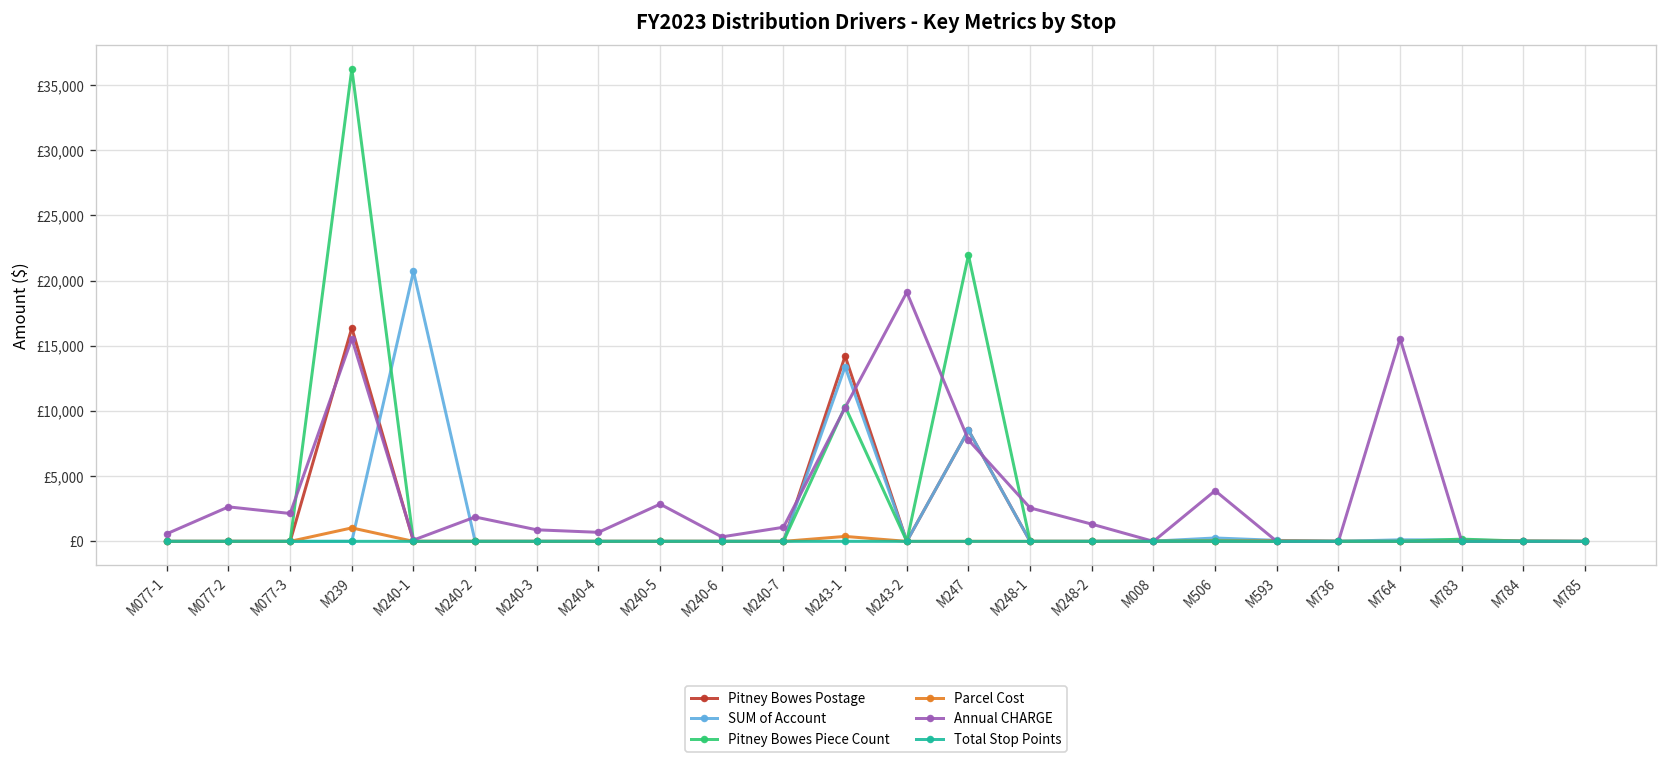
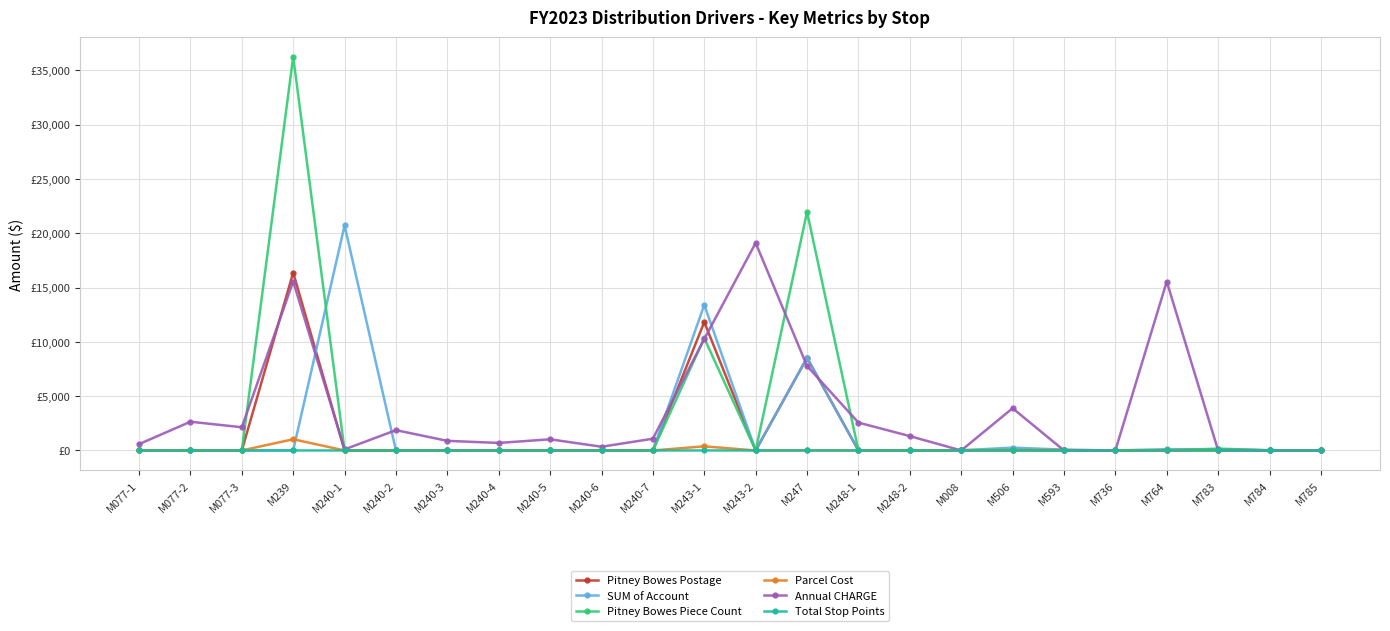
Annual CHARGE, M240-5: £2,900 -> £1,000
Pitney Bowes Postage, M243-1: £14,200 -> £11,800
